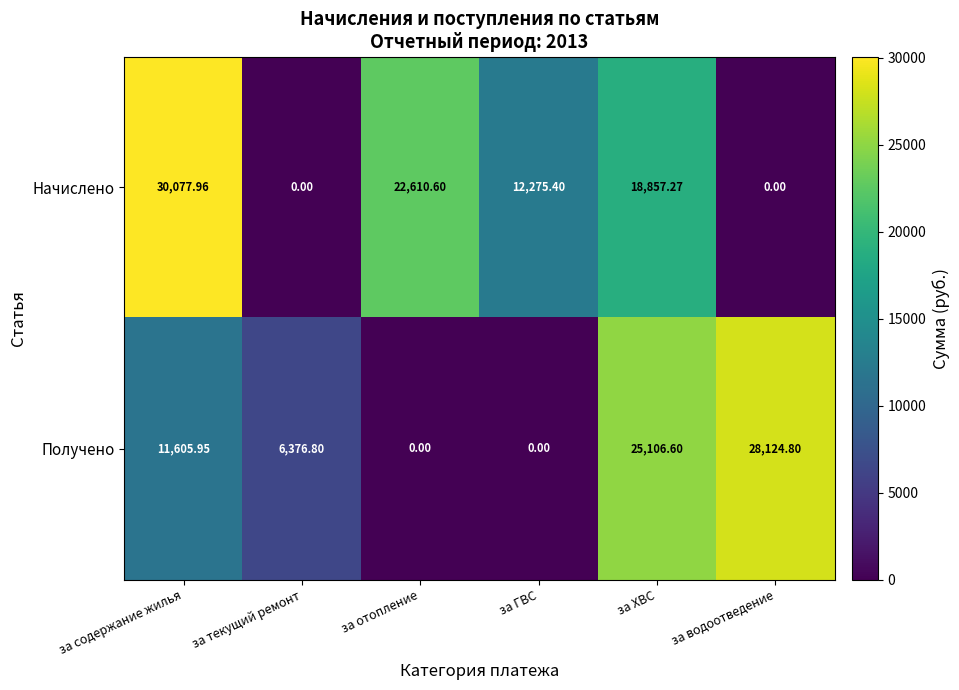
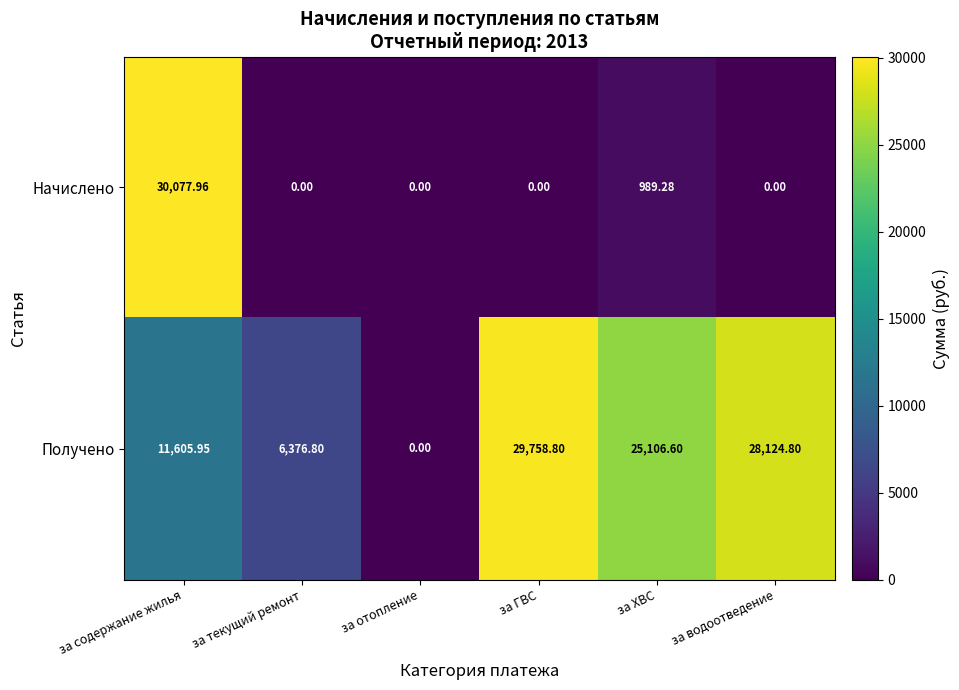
Начислено, за отопление: 22,610.60 -> 0.00
Начислено, за ГВС: 12,275.40 -> 0.00
Начислено, за ХВС: 18,857.27 -> 989.28
Получено, за ГВС: 0.00 -> 29,758.80
